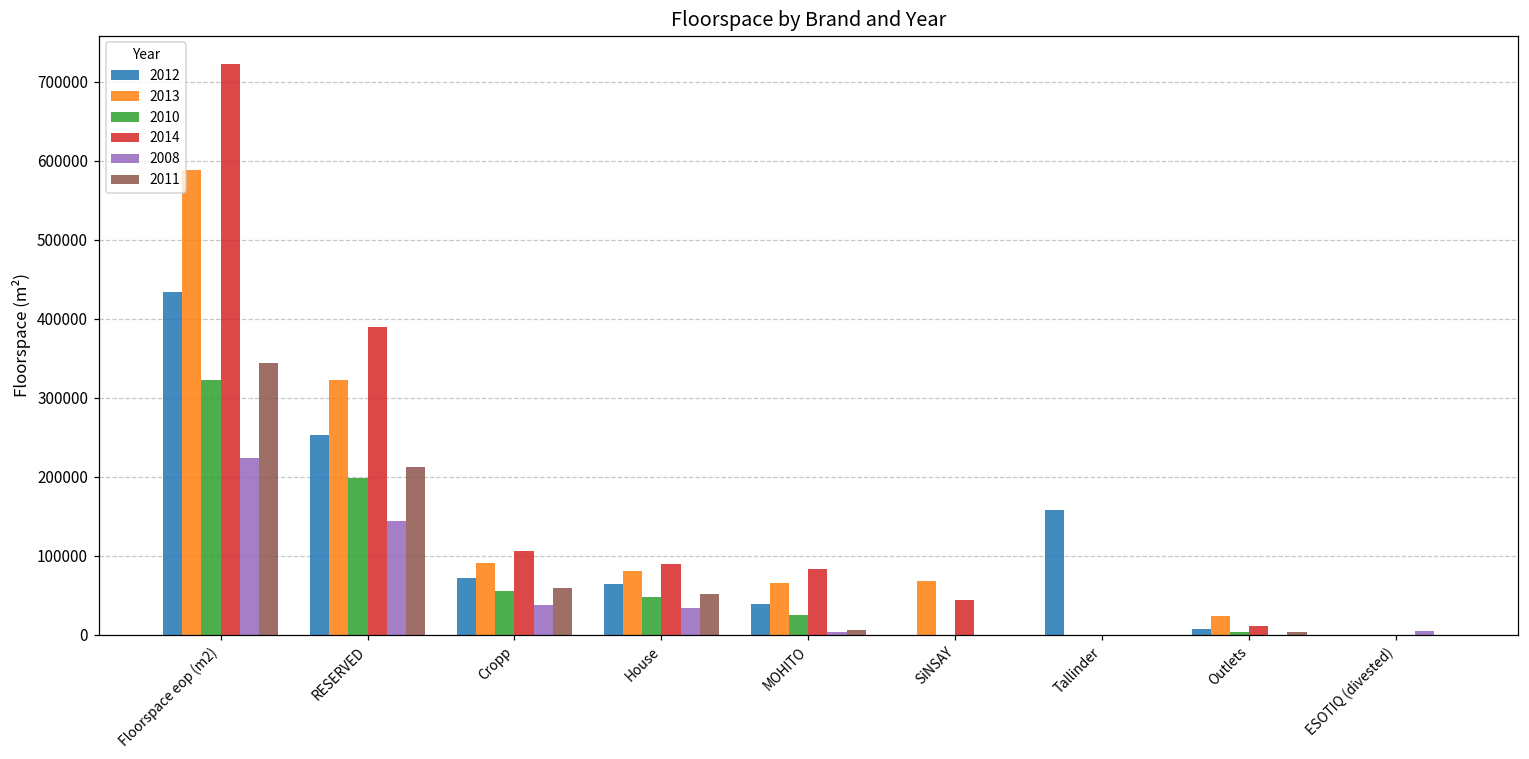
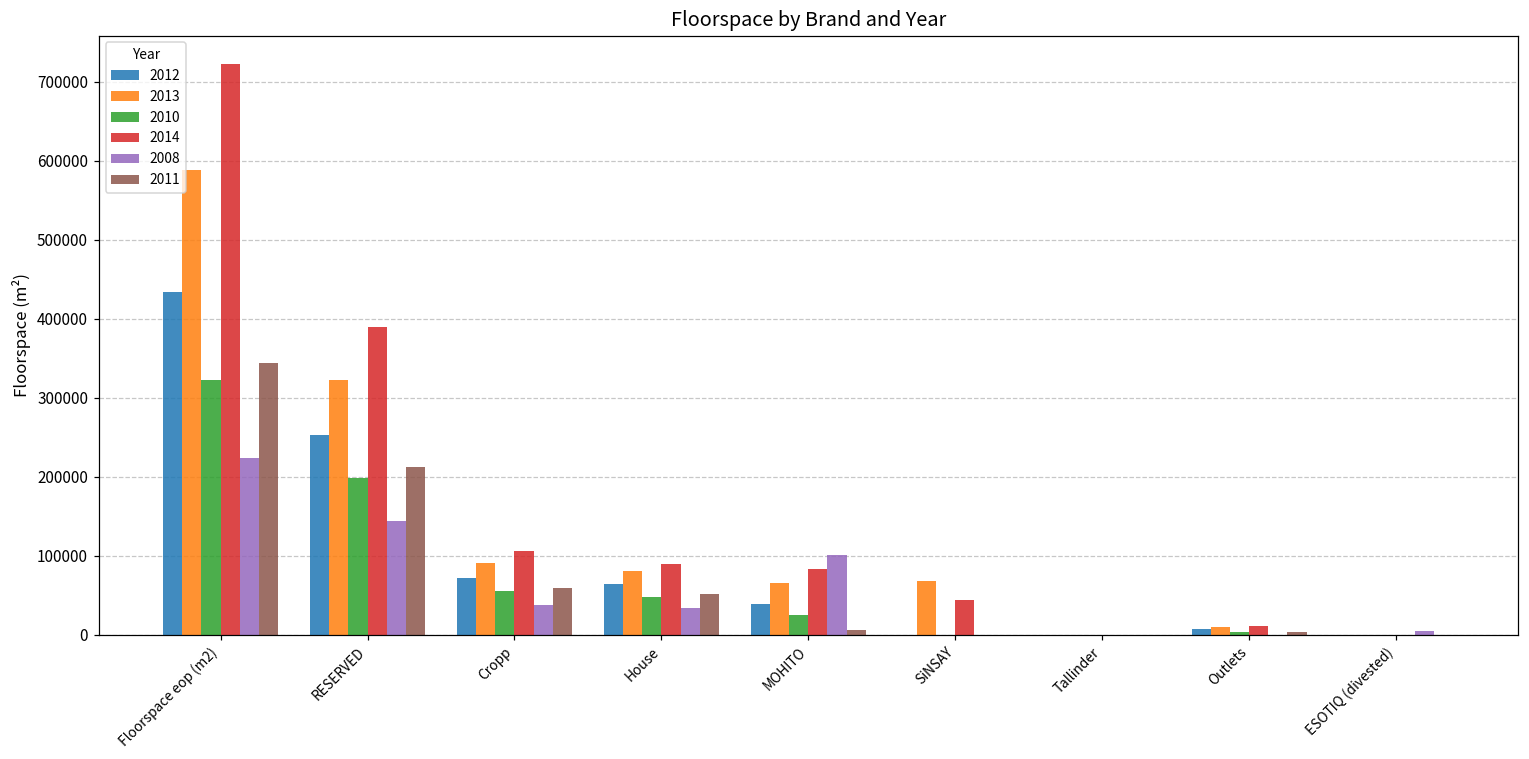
2008, MOHITO: 0 -> 100000
2012, Tallinder: 160000 -> 0
2013, Outlets: 20000 -> 10000
